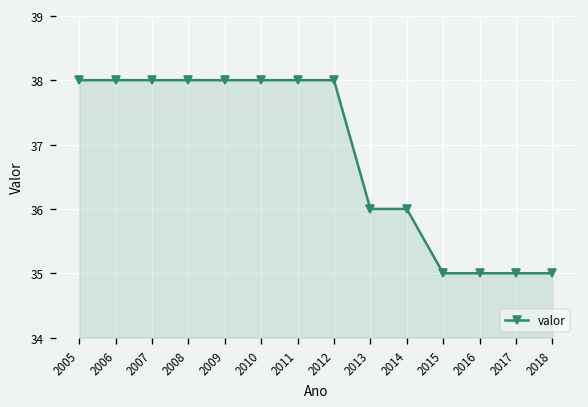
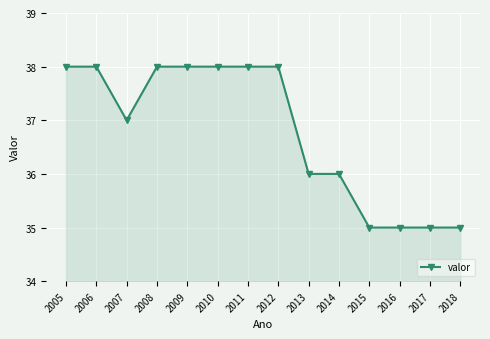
2007: 38 -> 37
